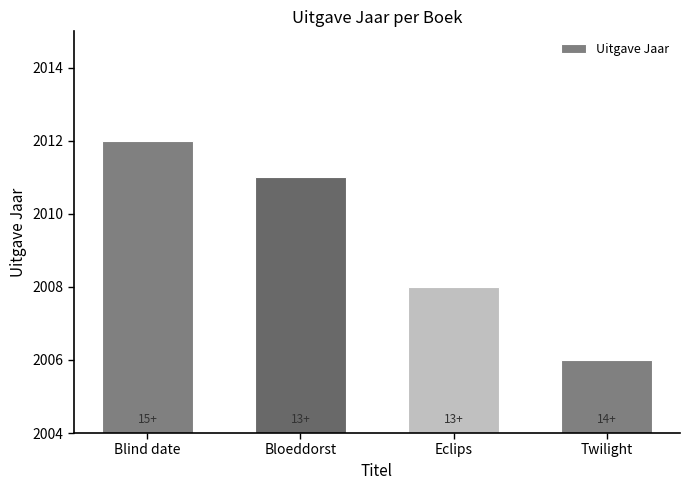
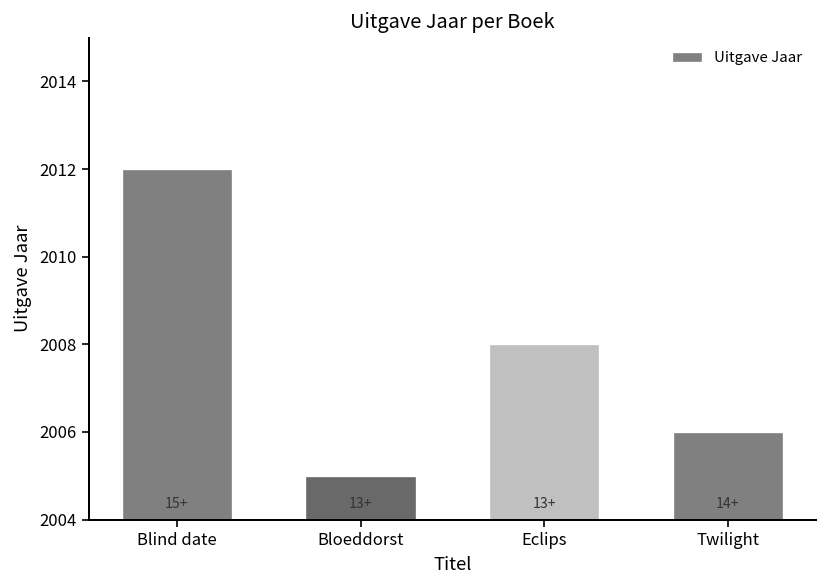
Bloeddorst: 2011 -> 2005
